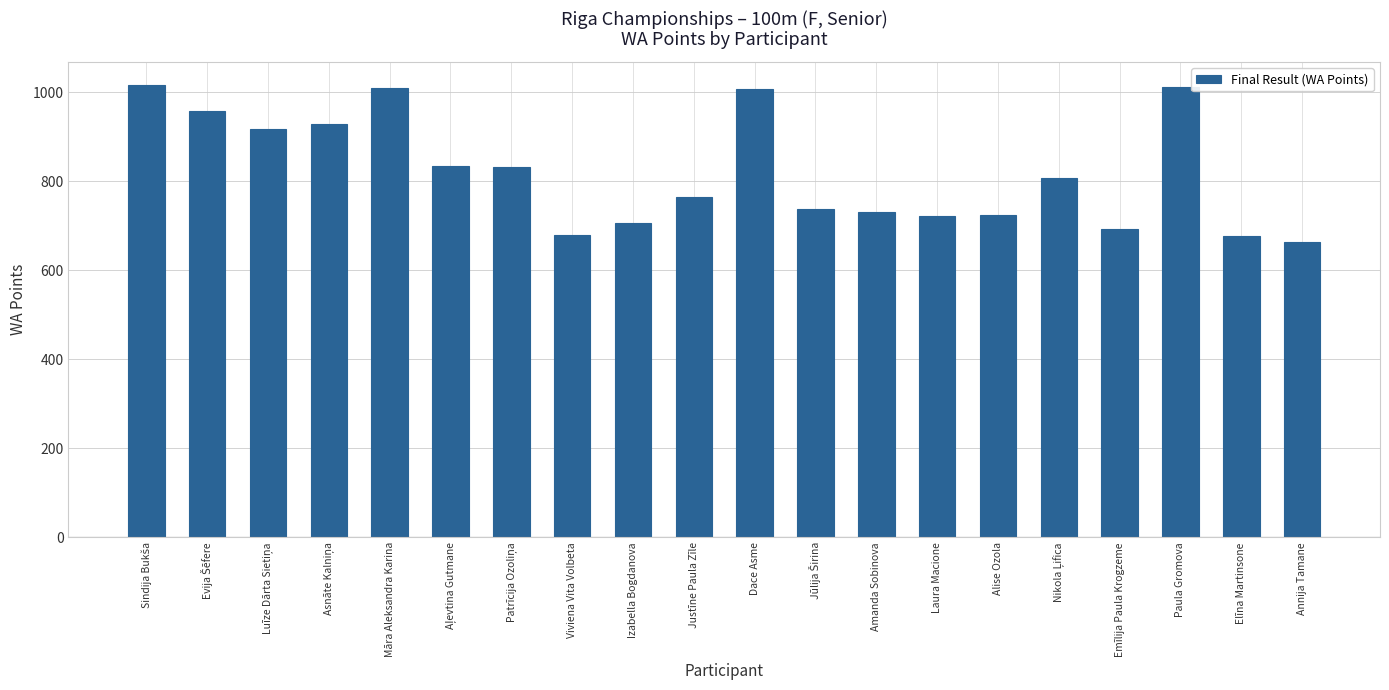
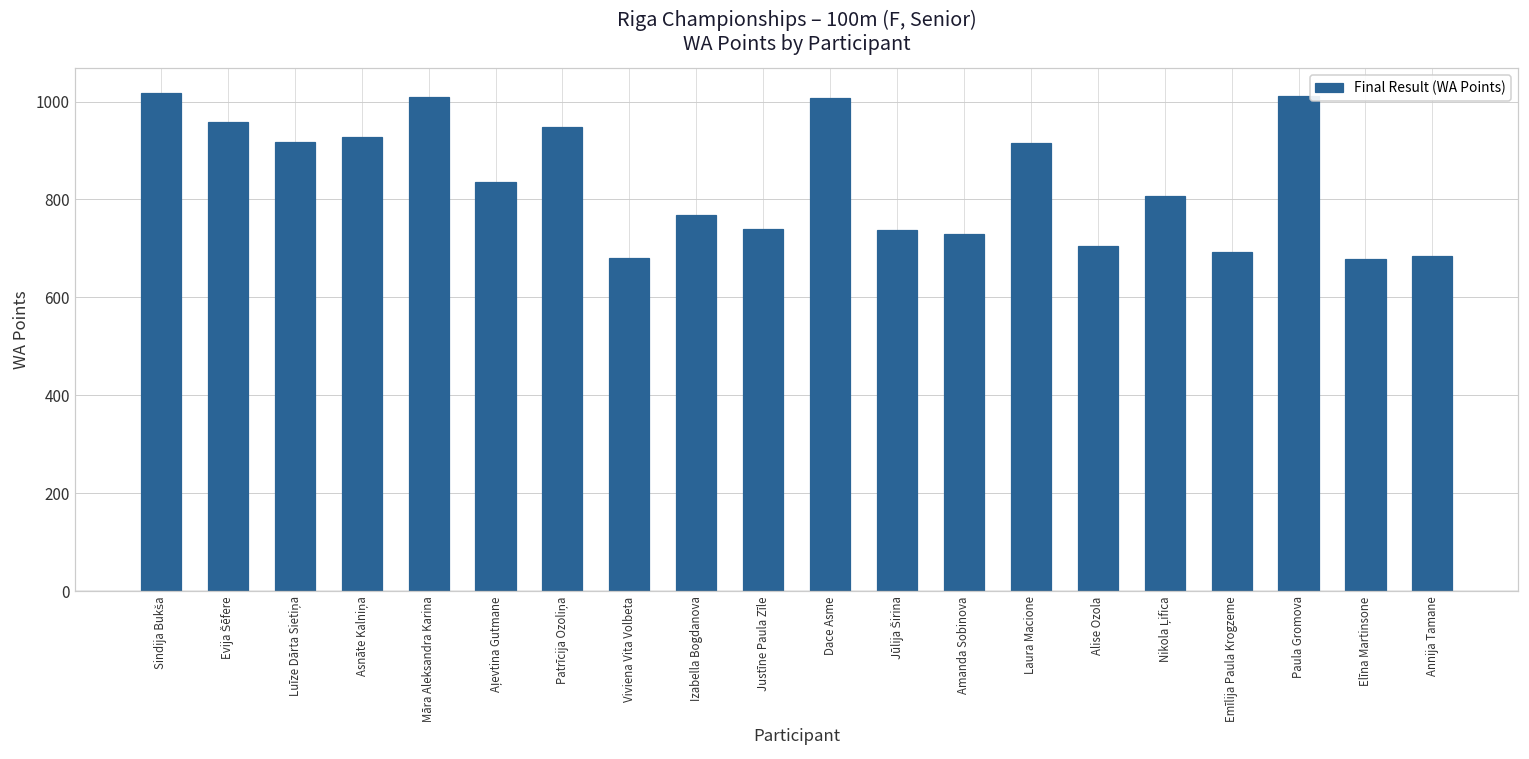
Patrīcija Ozoliņa: 830 -> 950
Izabella Bogdanova: 710 -> 770
Justīne Paula Zīle: 760 -> 740
Laura Macione: 720 -> 920
Alise Ozola: 730 -> 700
Annija Tamane: 660 -> 690
